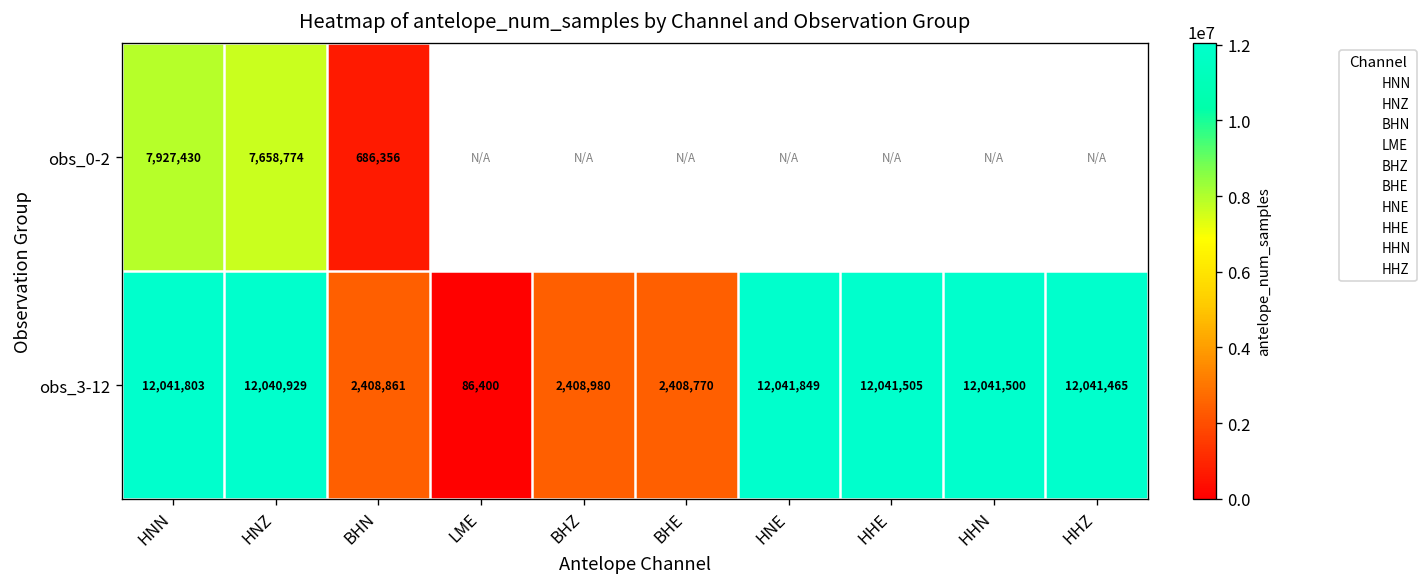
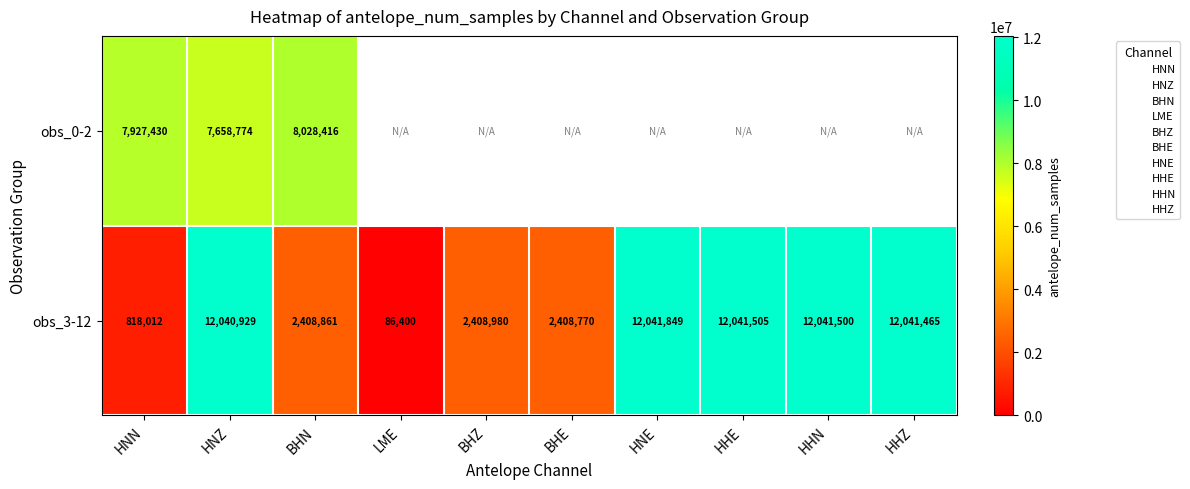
obs_0-2, BHN: 686,356 -> 8,028,416
obs_3-12, HNN: 12,041,803 -> 818,012
